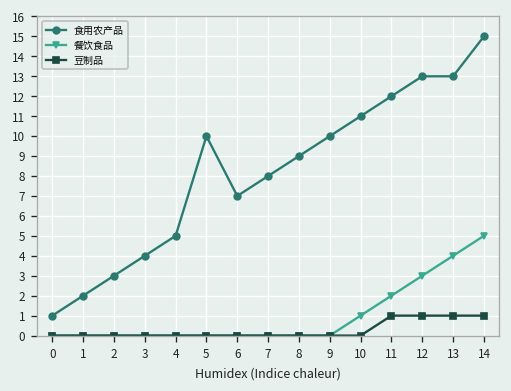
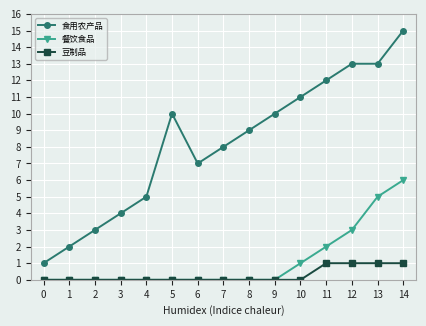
餐饮食品, 13: 4 -> 5
餐饮食品, 14: 5 -> 6
